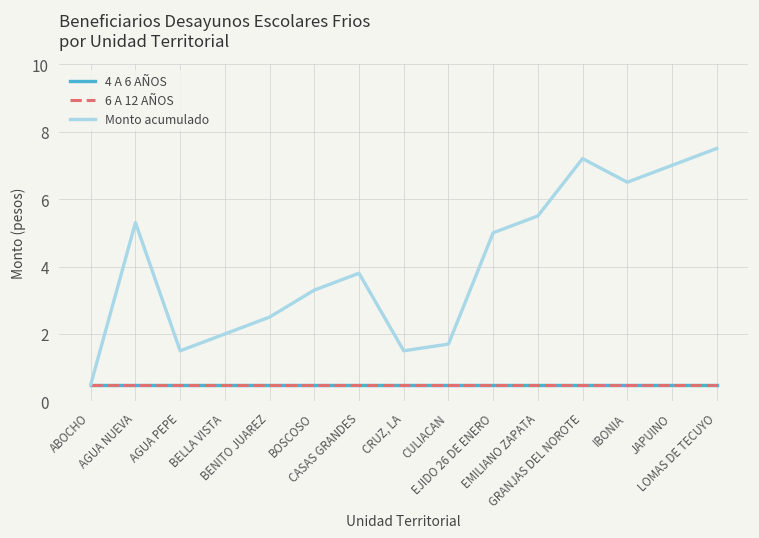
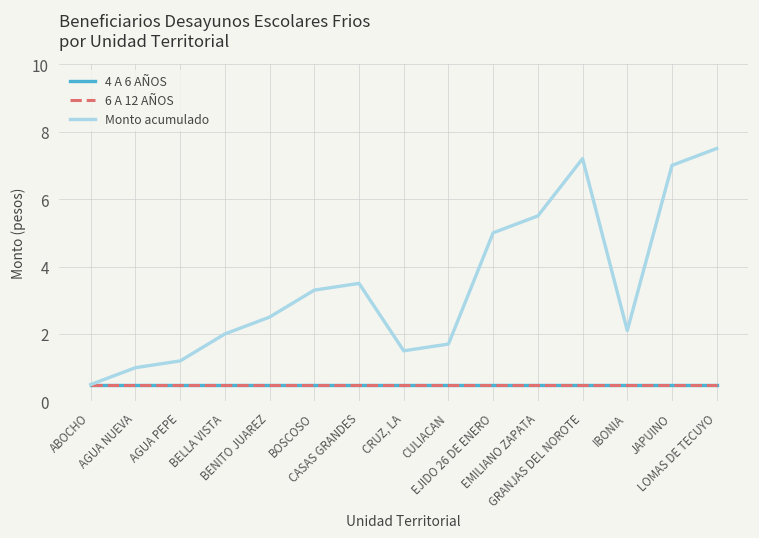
Monto acumulado, AGUA NUEVA: 5.3 -> 1.0
Monto acumulado, AGUA PEPE: 1.5 -> 1.2
Monto acumulado, CASAS GRANDES: 3.8 -> 3.5
Monto acumulado, IBONIA: 6.5 -> 2.1
